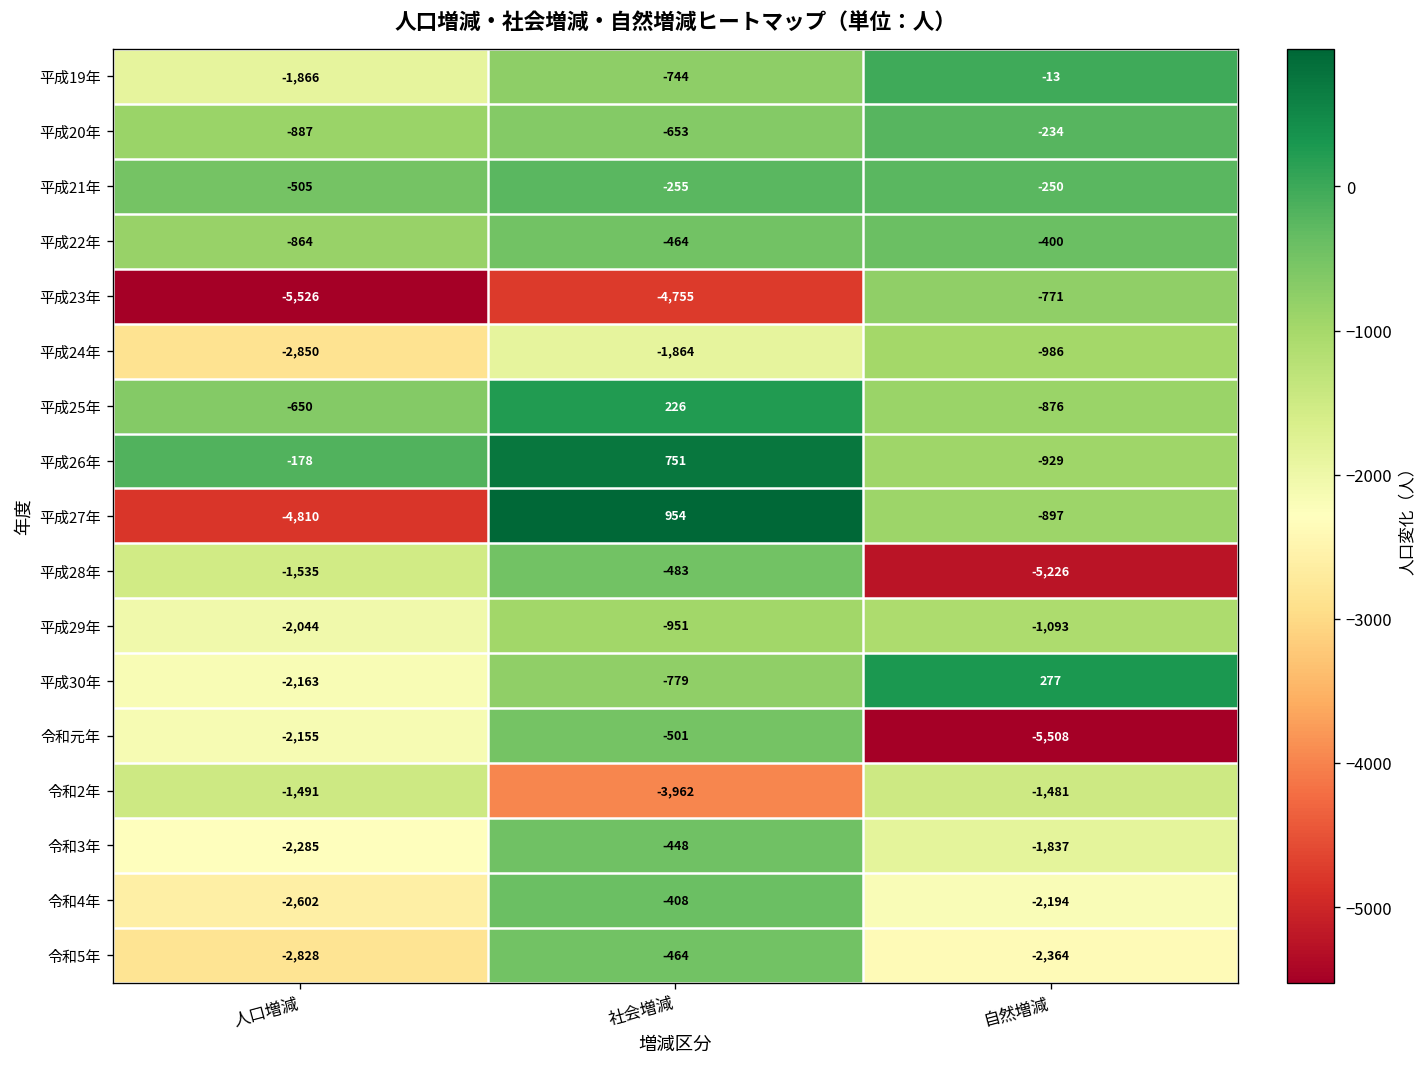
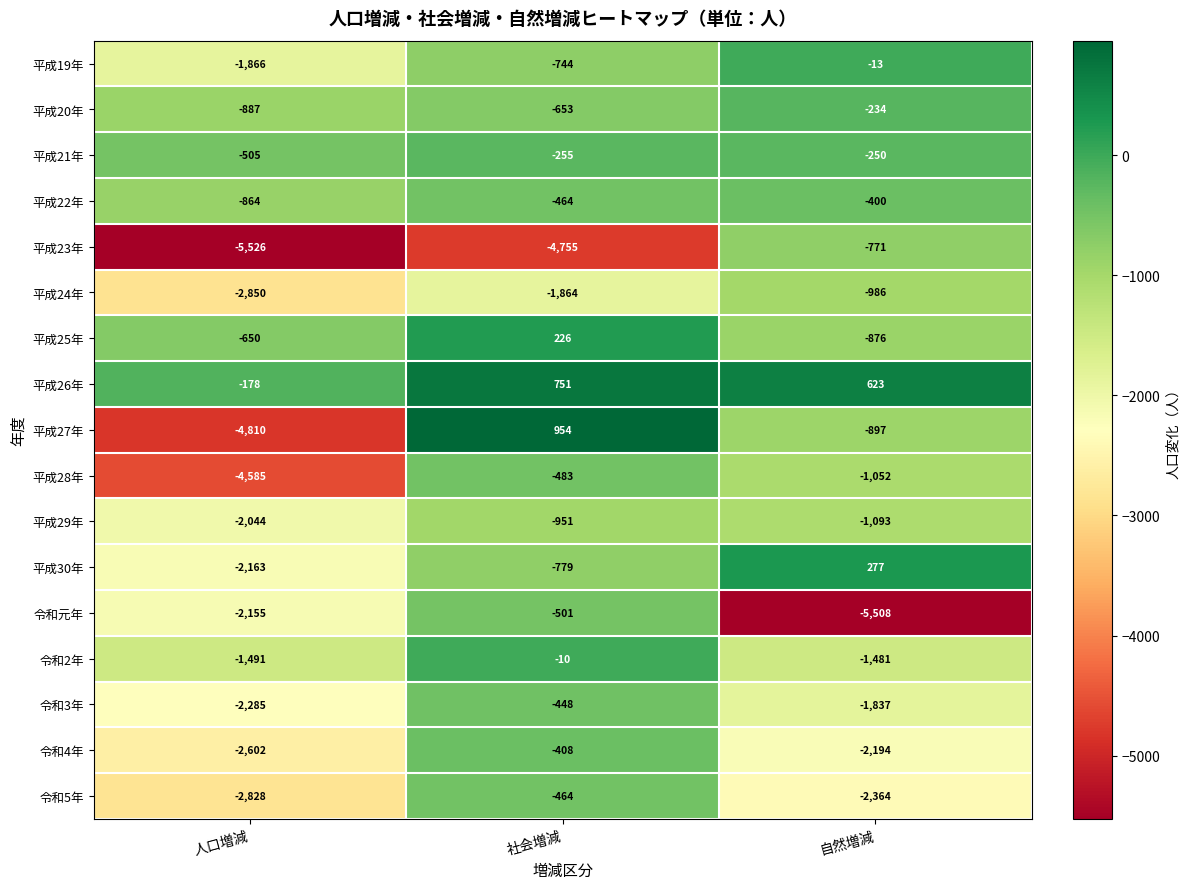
平成26年, 自然増減: -929 -> 623
平成28年, 人口増減: -1,535 -> -4,585
平成28年, 自然増減: -5,226 -> -1,052
令和2年, 社会増減: -3,962 -> -10
